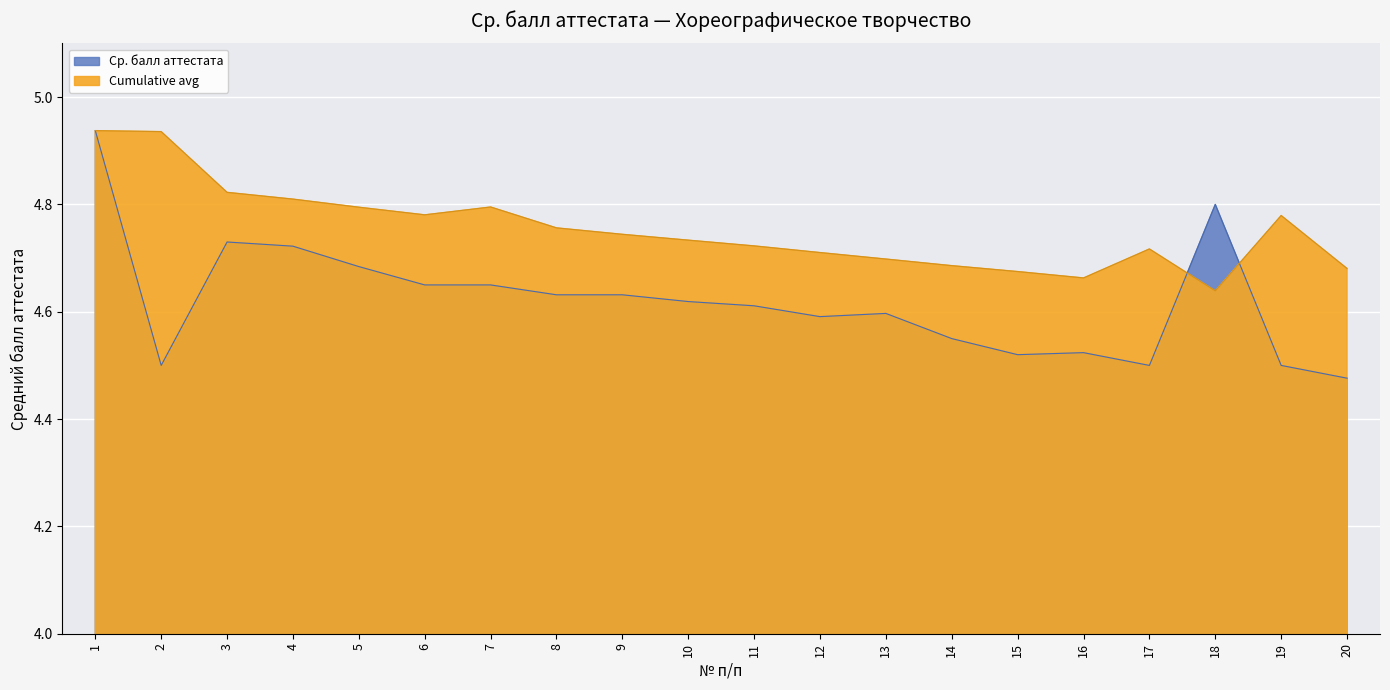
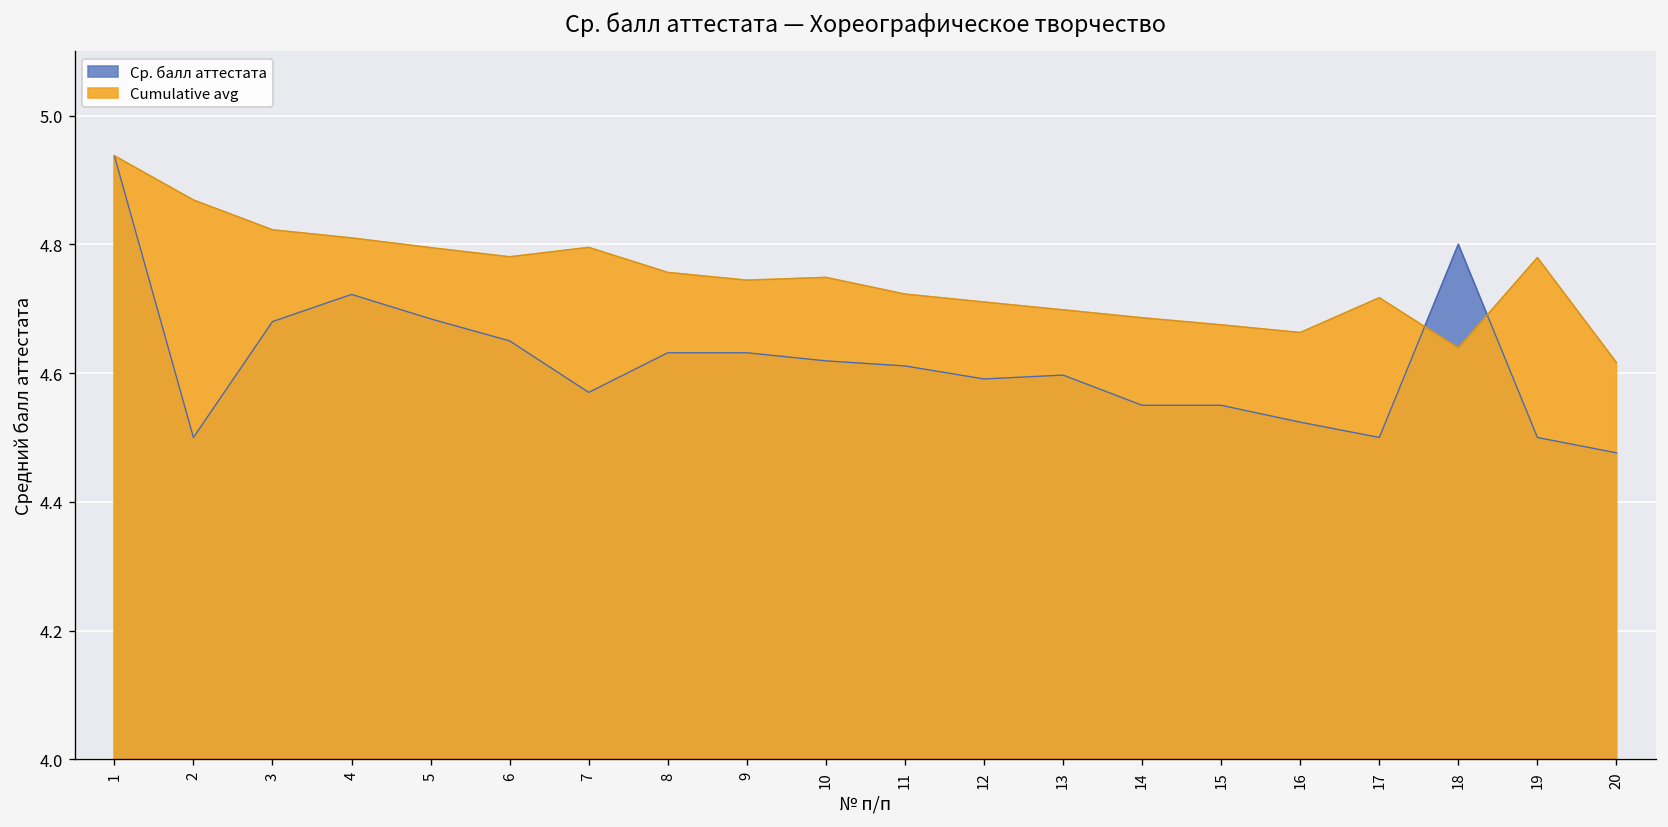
Cumulative avg, 2: 4.94 -> 4.87
Ср. балл аттестата, 3: 4.73 -> 4.68
Ср. балл аттестата, 7: 4.65 -> 4.57
Cumulative avg, 10: 4.73 -> 4.75
Ср. балл аттестата, 15: 4.52 -> 4.55
Cumulative avg, 20: 4.68 -> 4.62
